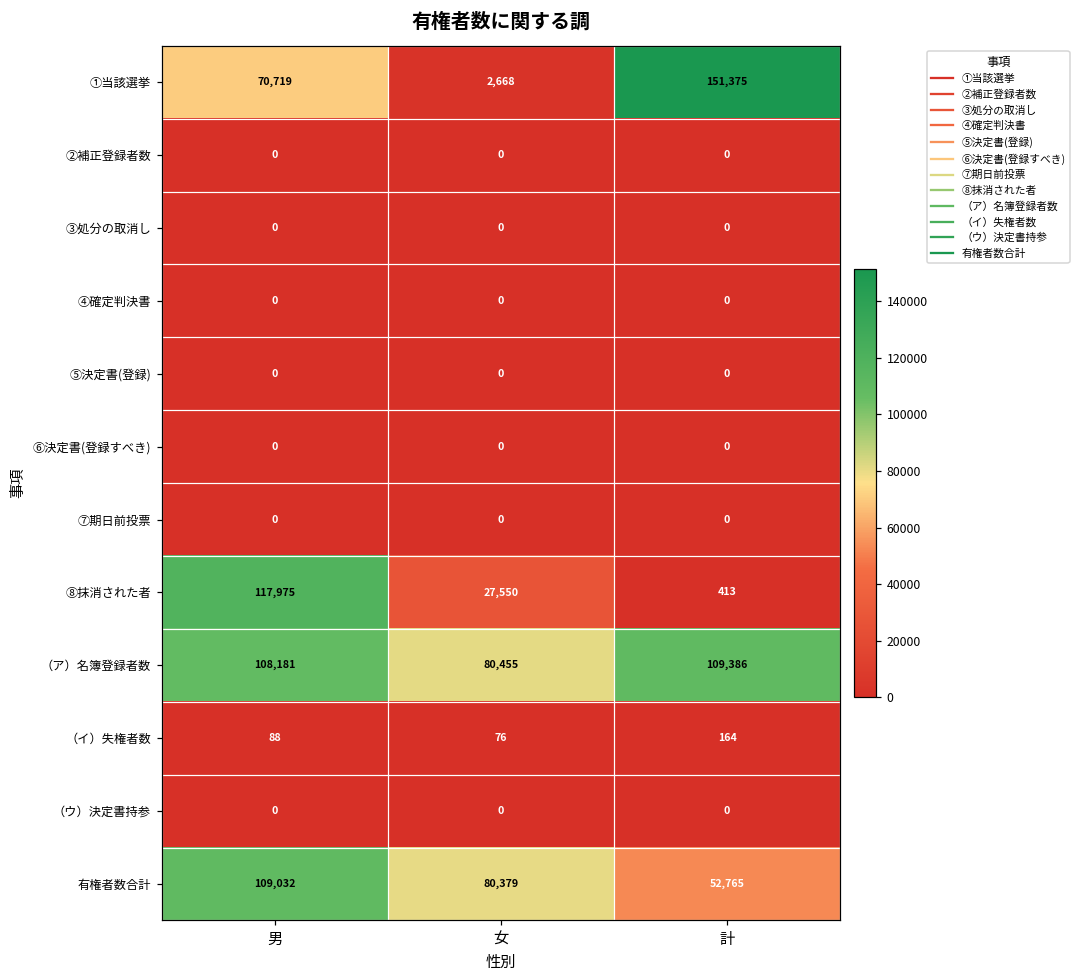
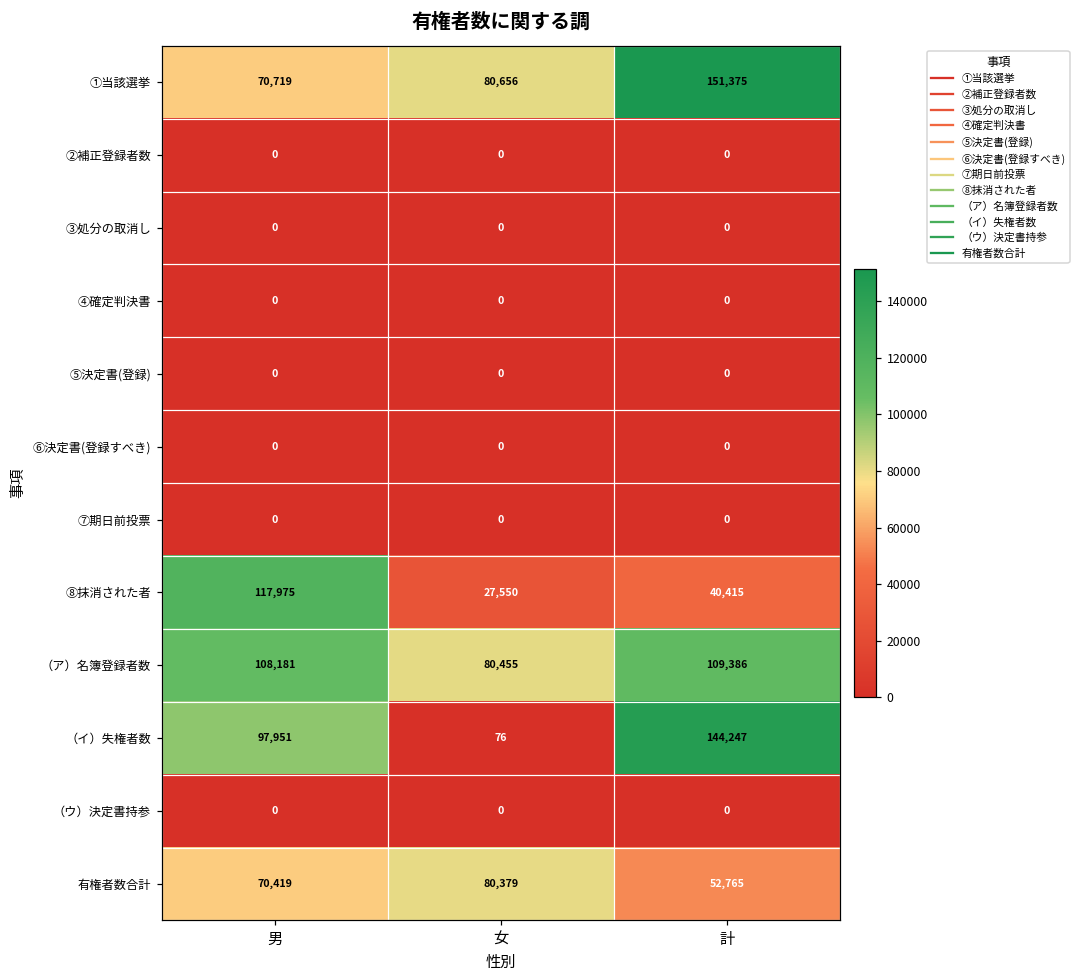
①当該選挙, 女: 2,668 -> 80,656
⑧抹消された者, 計: 413 -> 40,415
（イ）失権者数, 男: 88 -> 97,951
（イ）失権者数, 計: 164 -> 144,247
有権者数合計, 男: 109,032 -> 70,419
